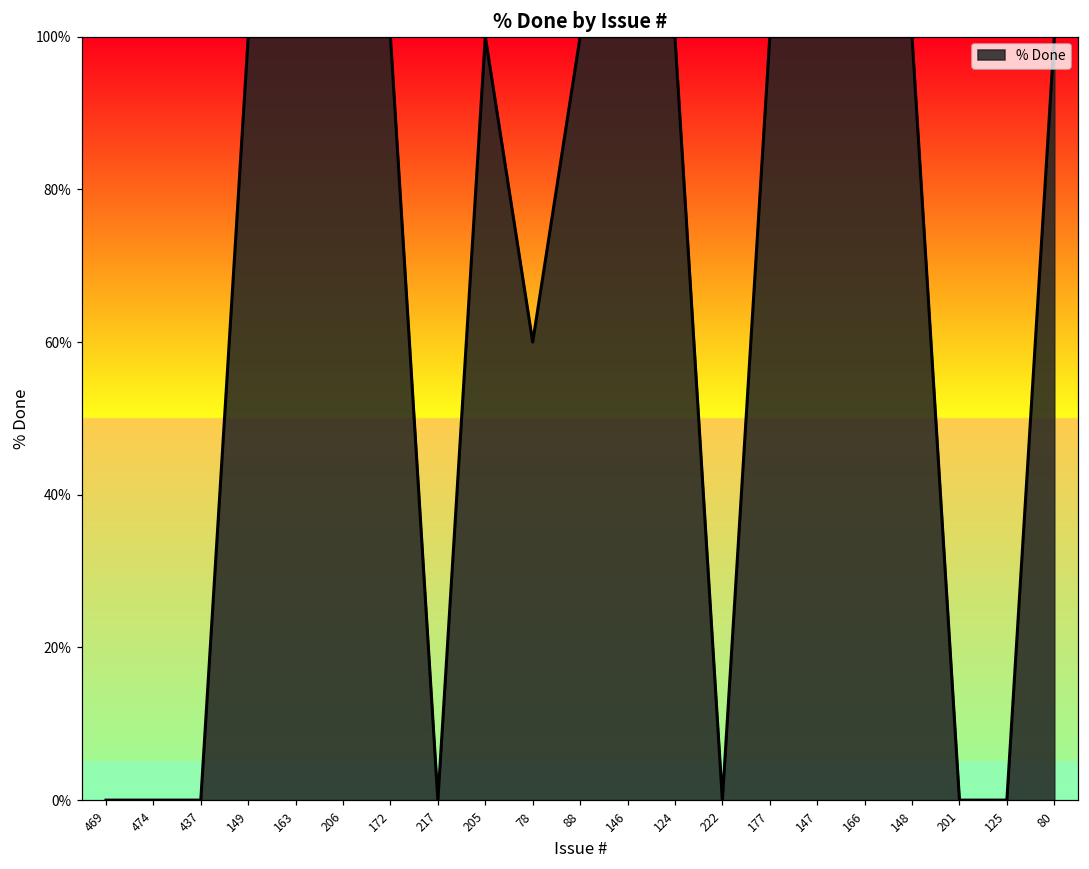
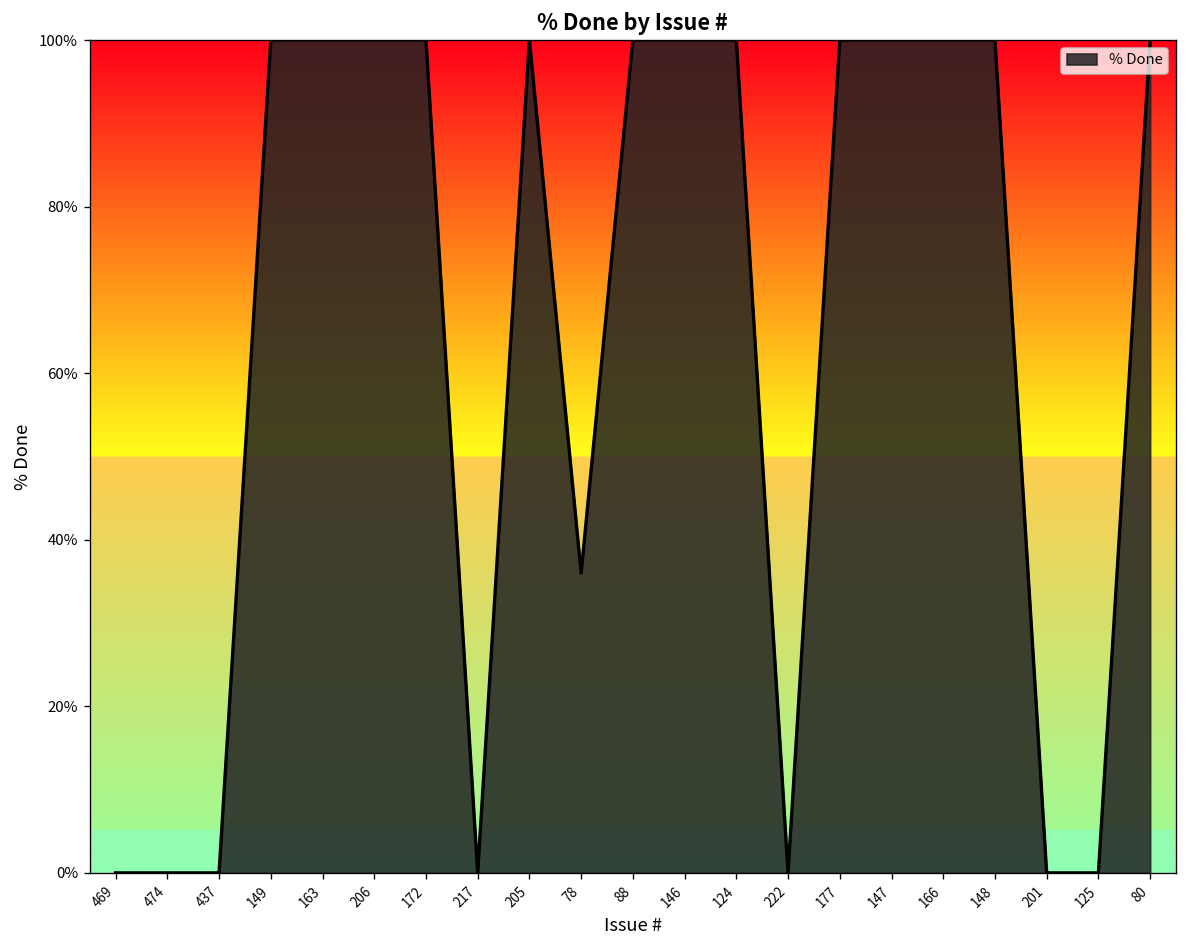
78: 60% -> 36%
